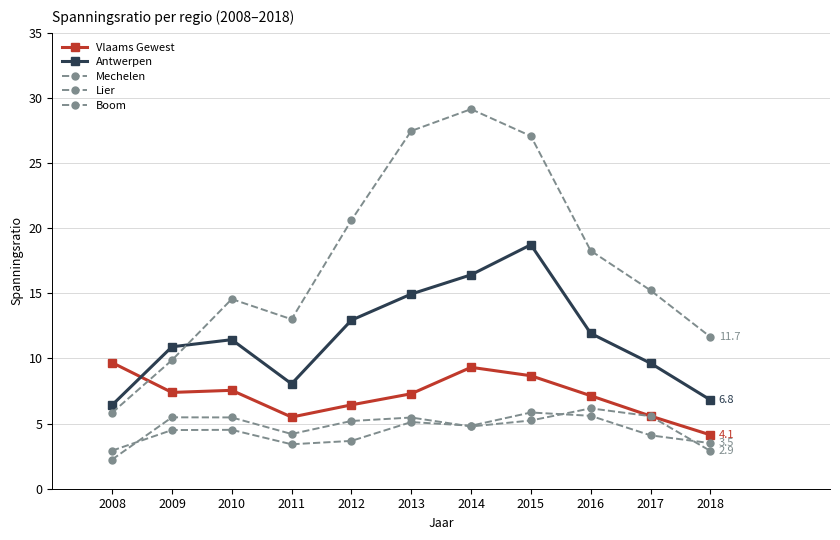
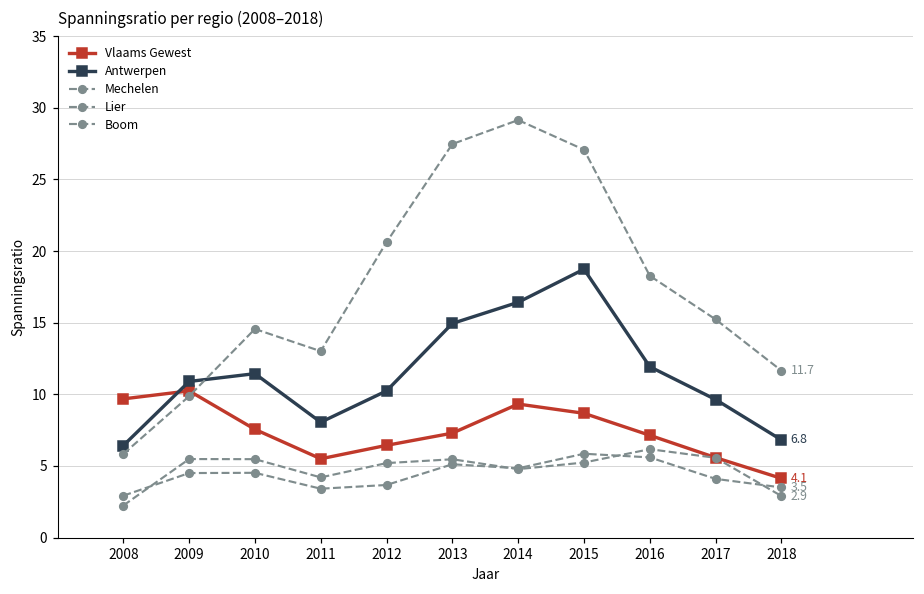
Vlaams Gewest, 2009: 7.4 -> 10.2
Antwerpen, 2012: 12.9 -> 10.2
